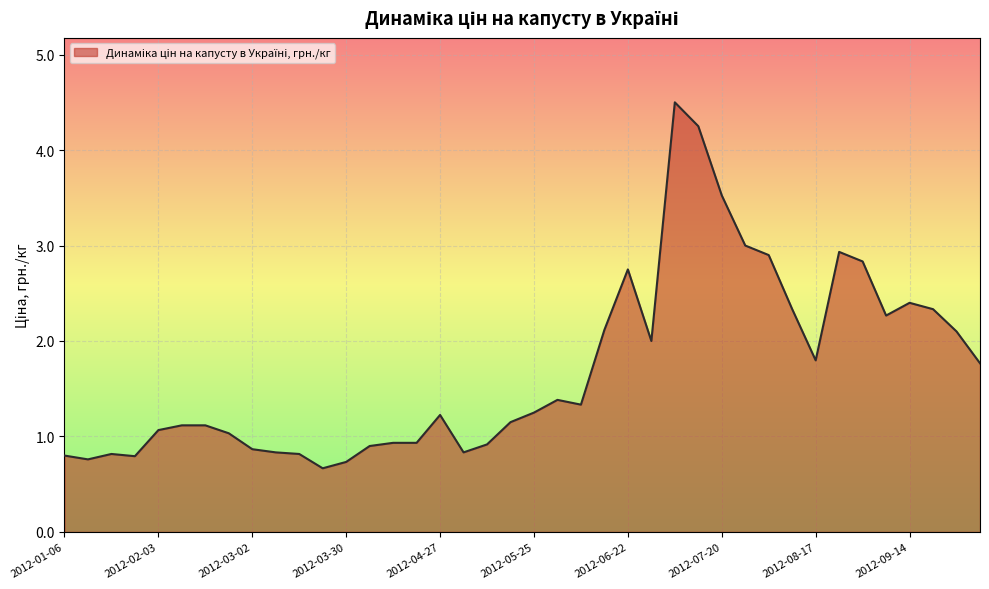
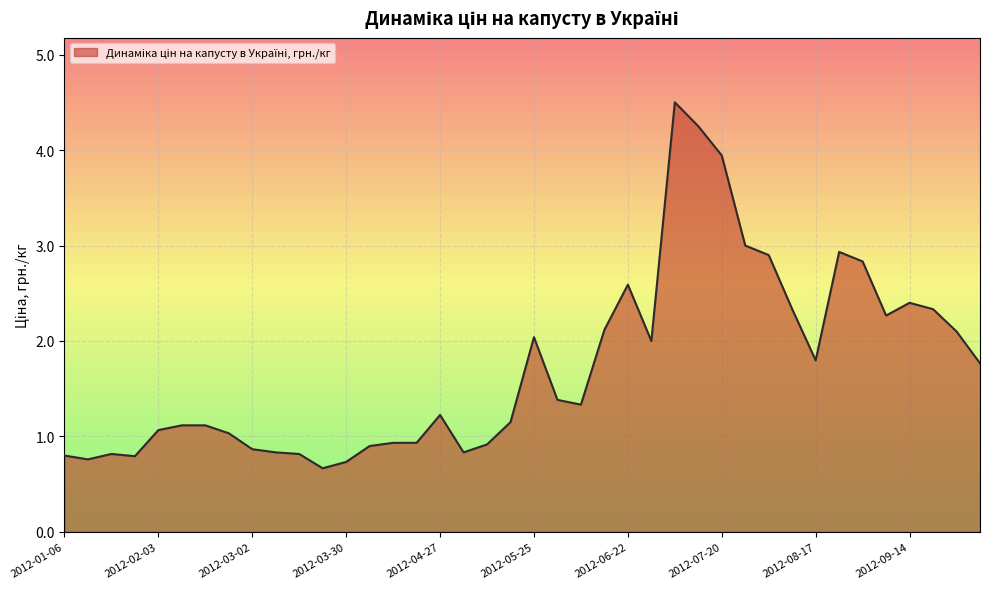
2012-05-25: 1.3 -> 2.0
2012-06-22: 2.8 -> 2.6
2012-07-20: 3.5 -> 3.9
